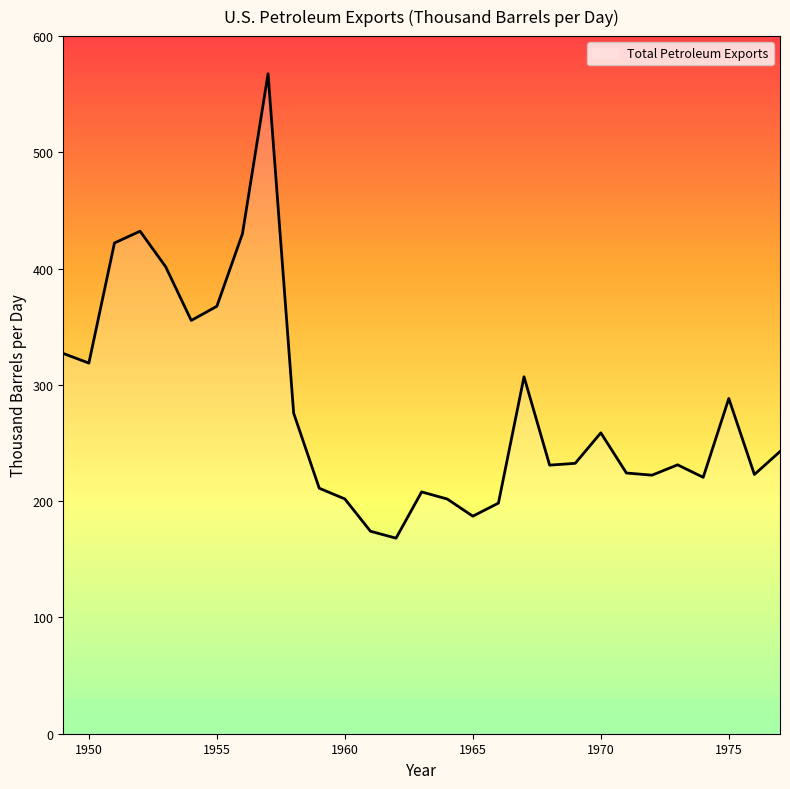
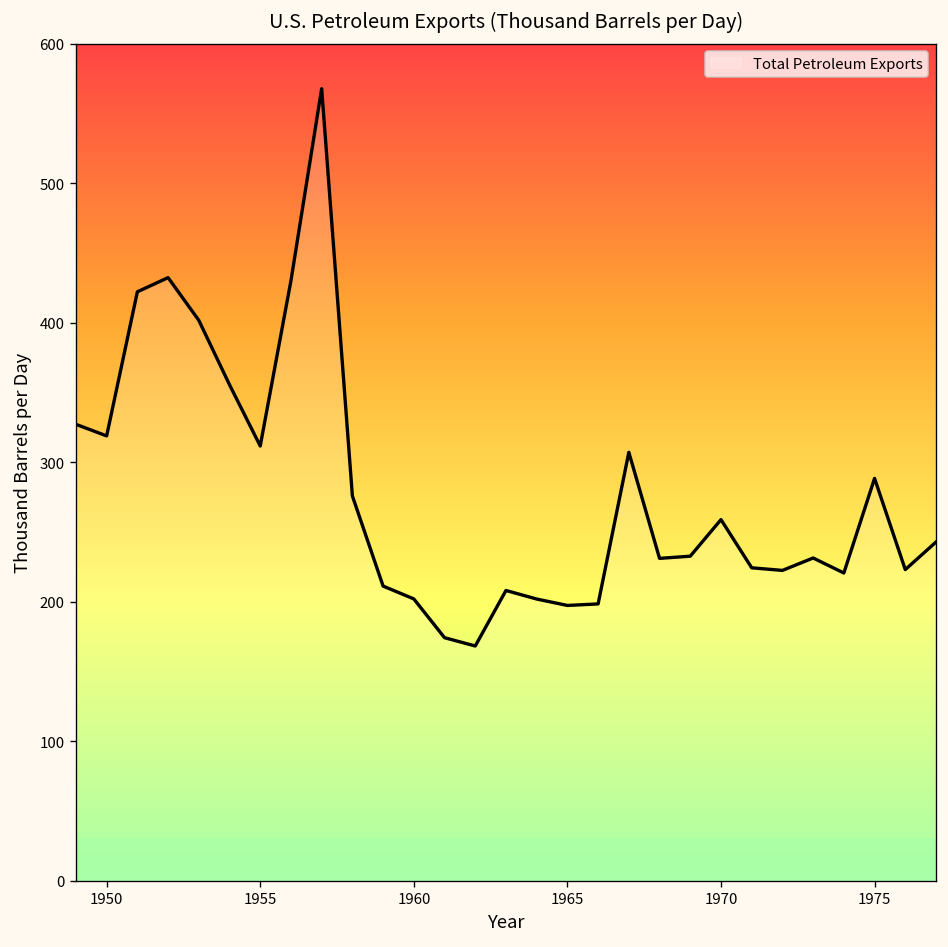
1955: 368 -> 312
1965: 187 -> 197
